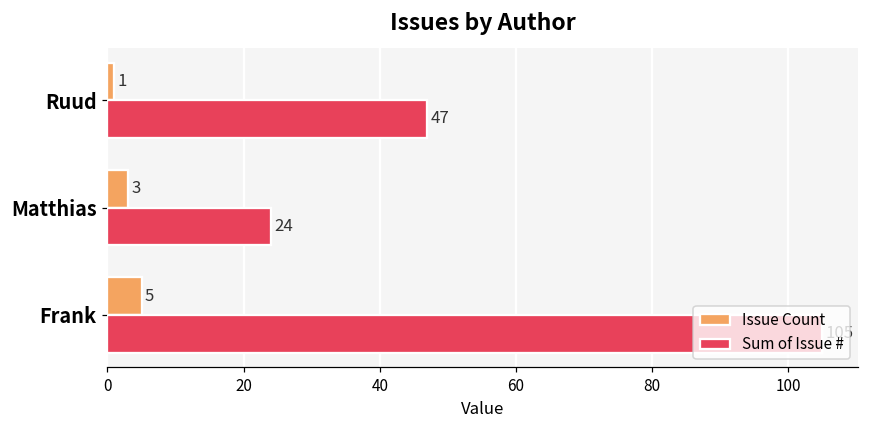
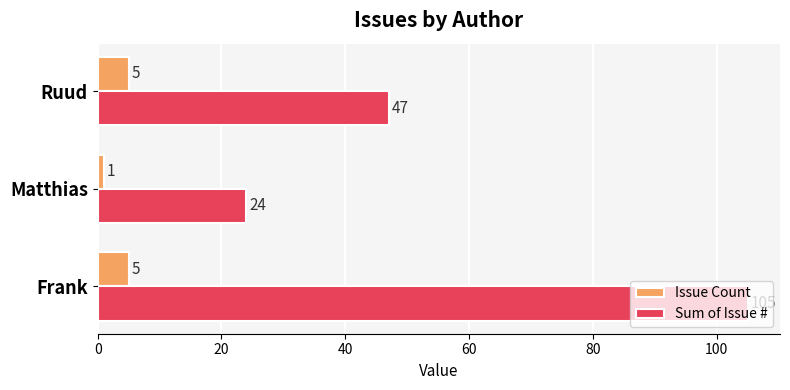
Issue Count, Ruud: 1 -> 5
Issue Count, Matthias: 3 -> 1
